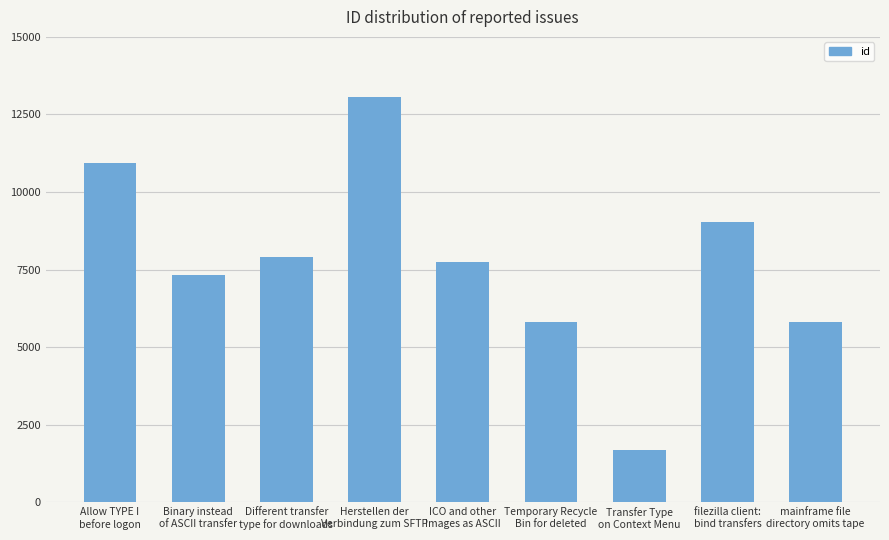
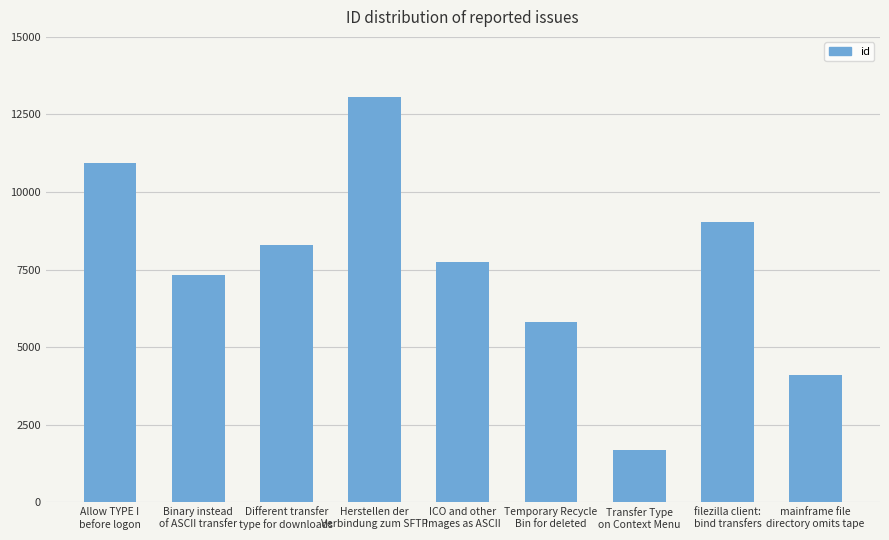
Different transfer type for downloads: 7900 -> 8300
mainframe file directory omits tape: 5800 -> 4100
